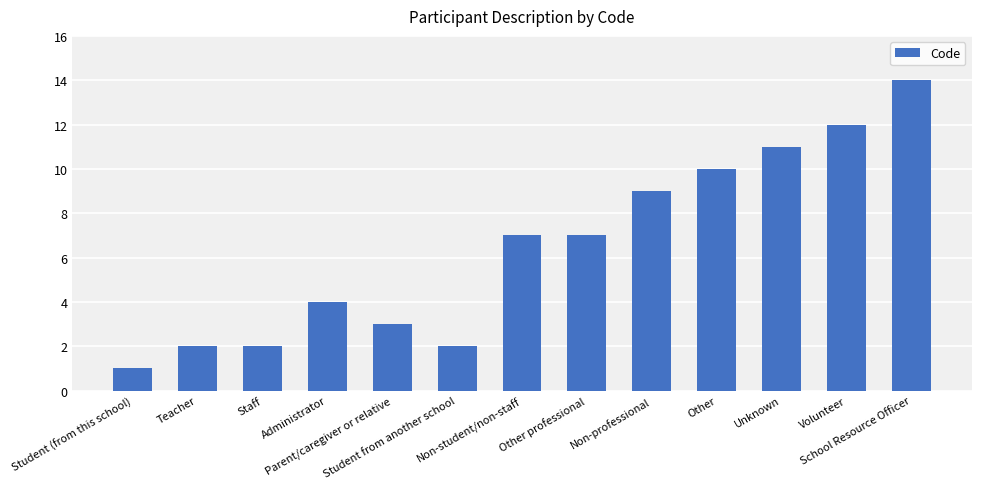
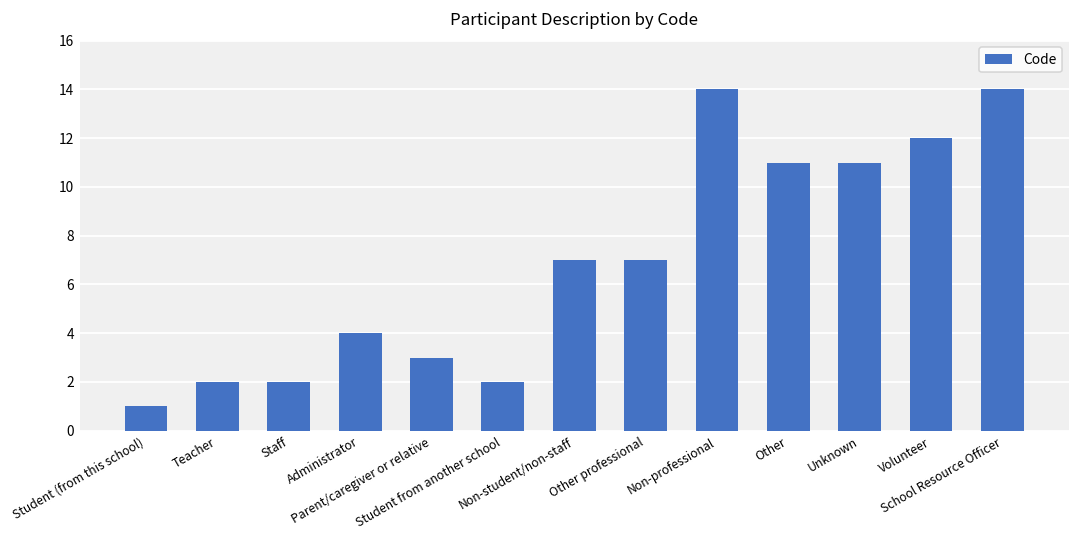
Non-professional: 9 -> 14
Other: 10 -> 11
